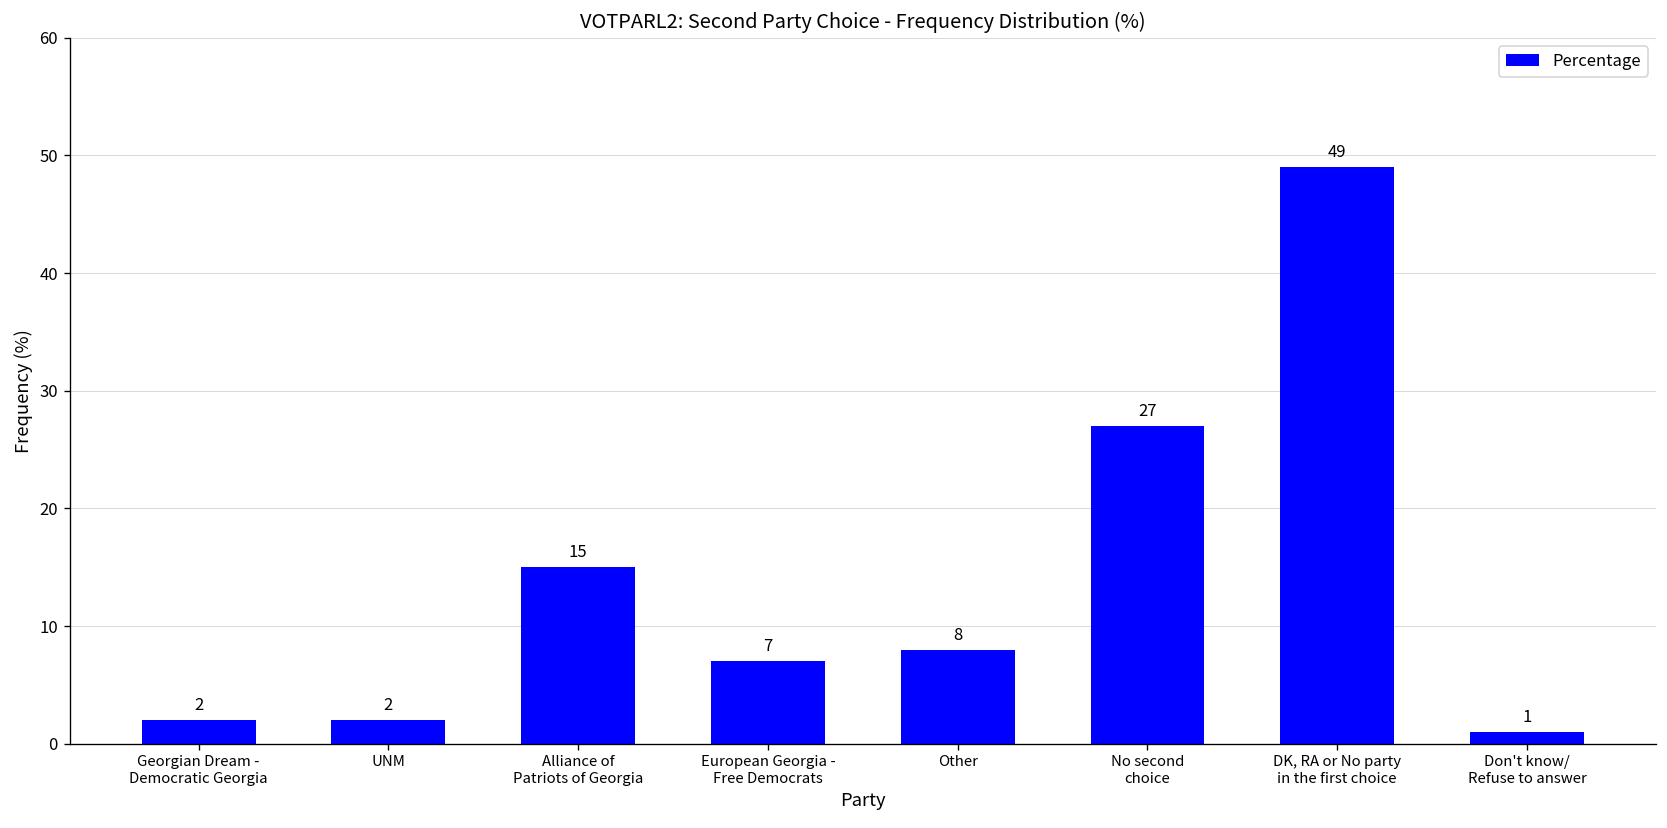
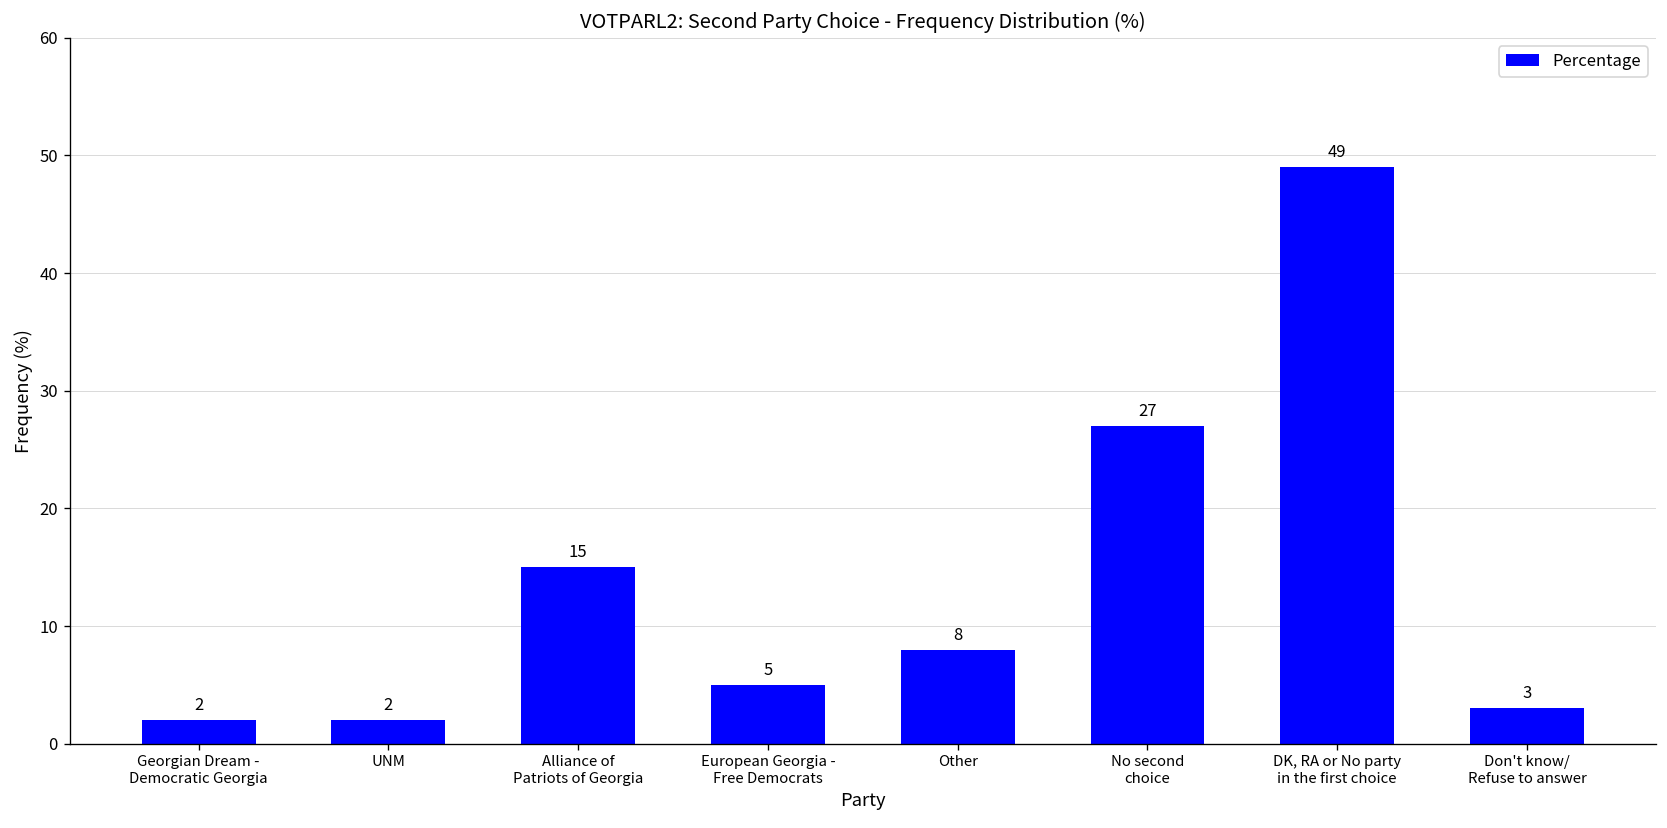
European Georgia - Free Democrats: 7 -> 5
Don't know/ Refuse to answer: 1 -> 3
